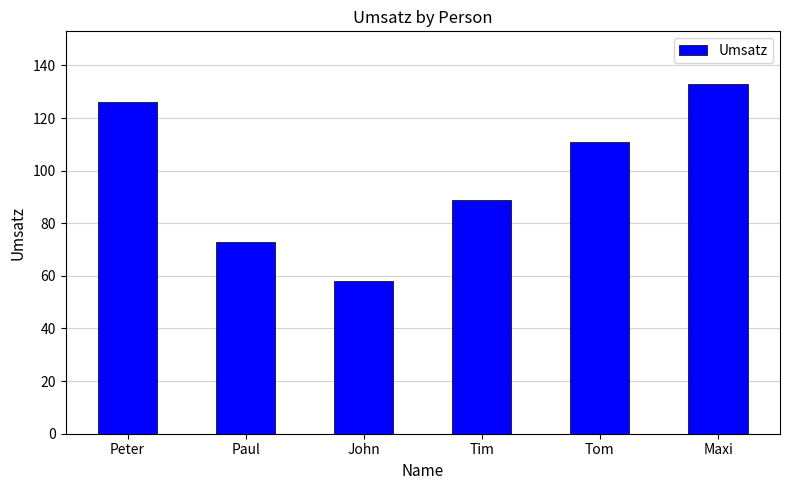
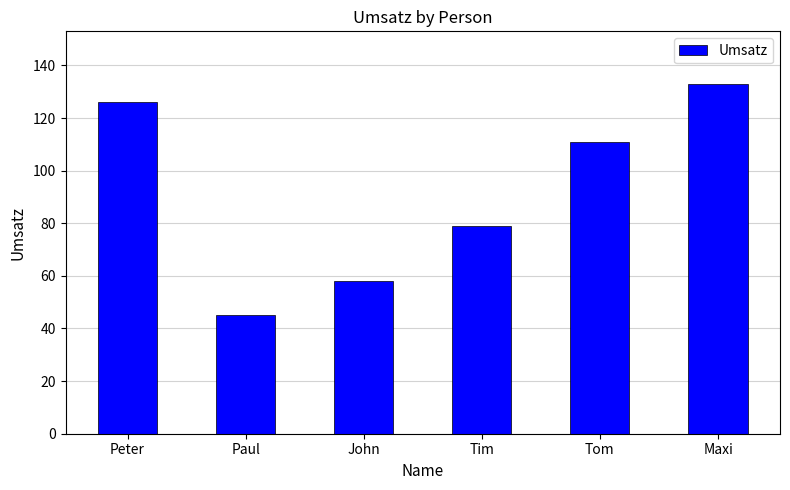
Paul: 73 -> 45
Tim: 89 -> 79
